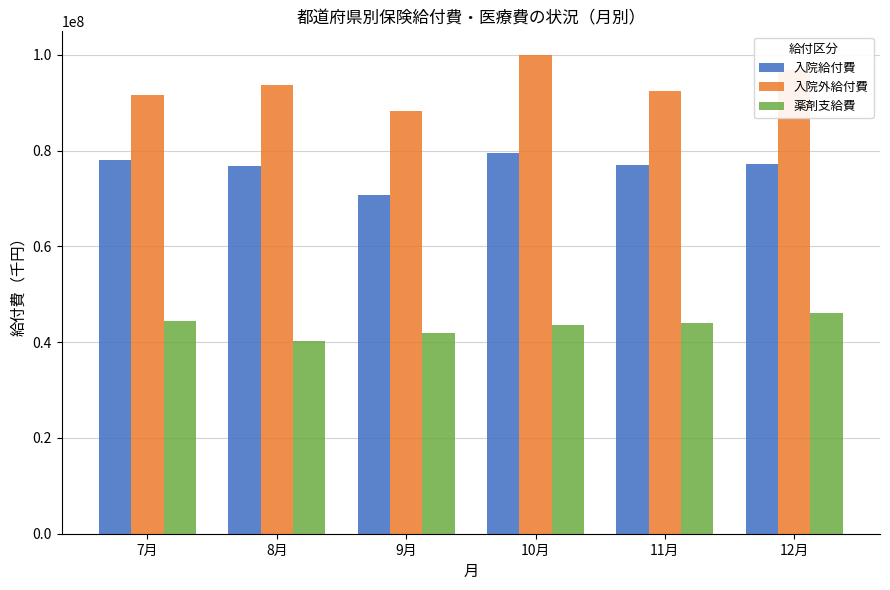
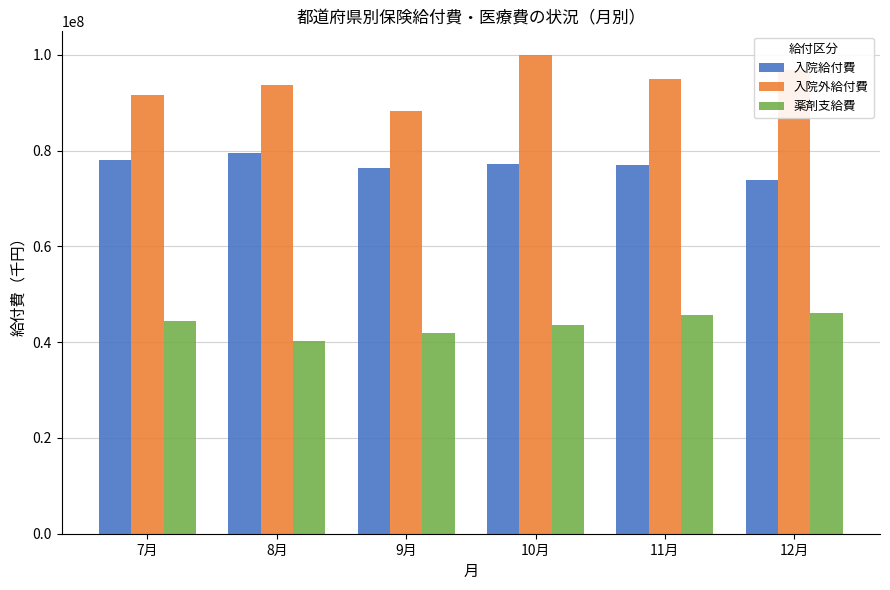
入院給付費, 8月: 77000000 -> 80000000
入院給付費, 9月: 71000000 -> 76000000
入院給付費, 10月: 79000000 -> 77000000
入院外給付費, 11月: 92000000 -> 95000000
薬剤支給費, 11月: 44000000 -> 46000000
入院給付費, 12月: 77000000 -> 74000000
